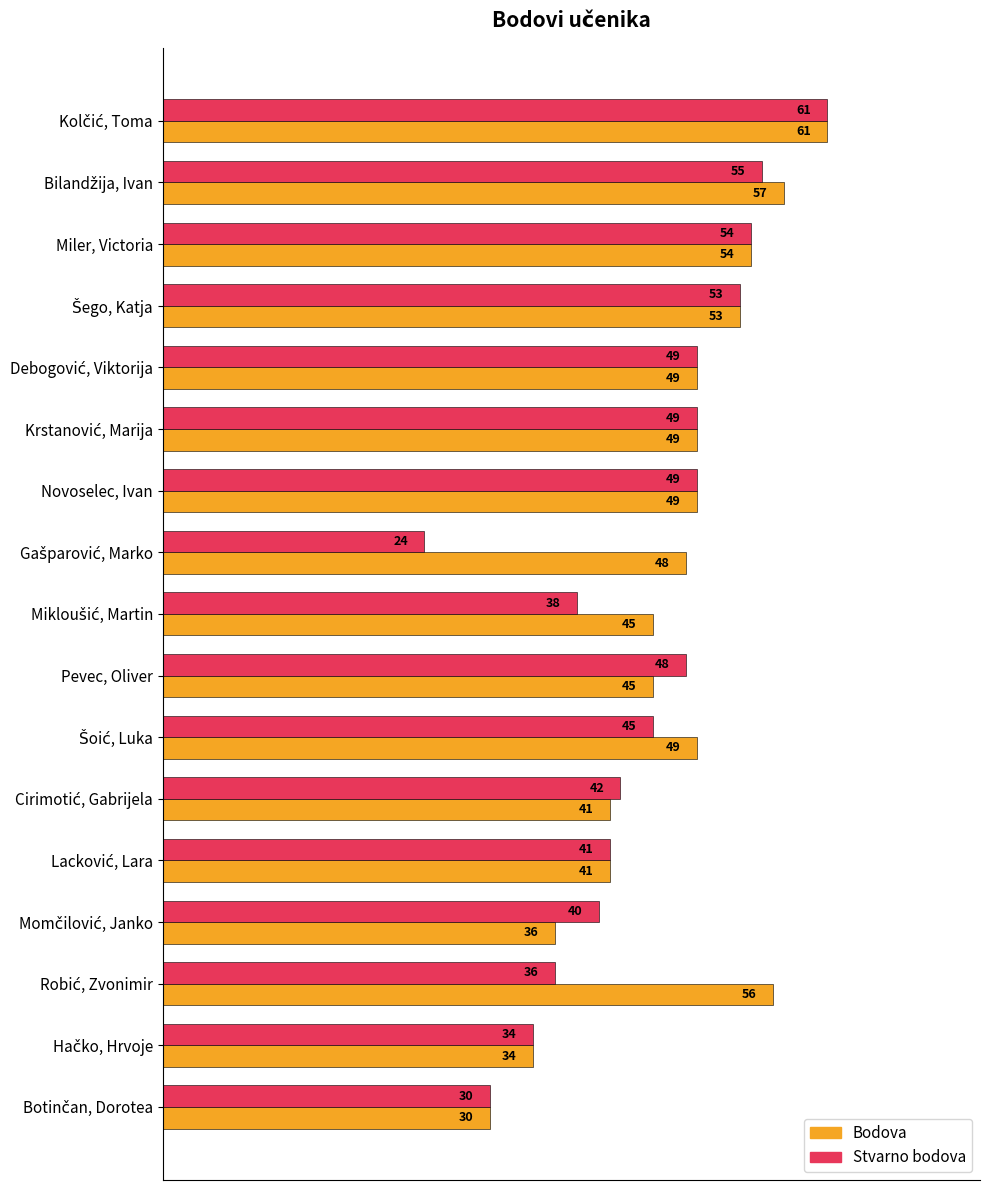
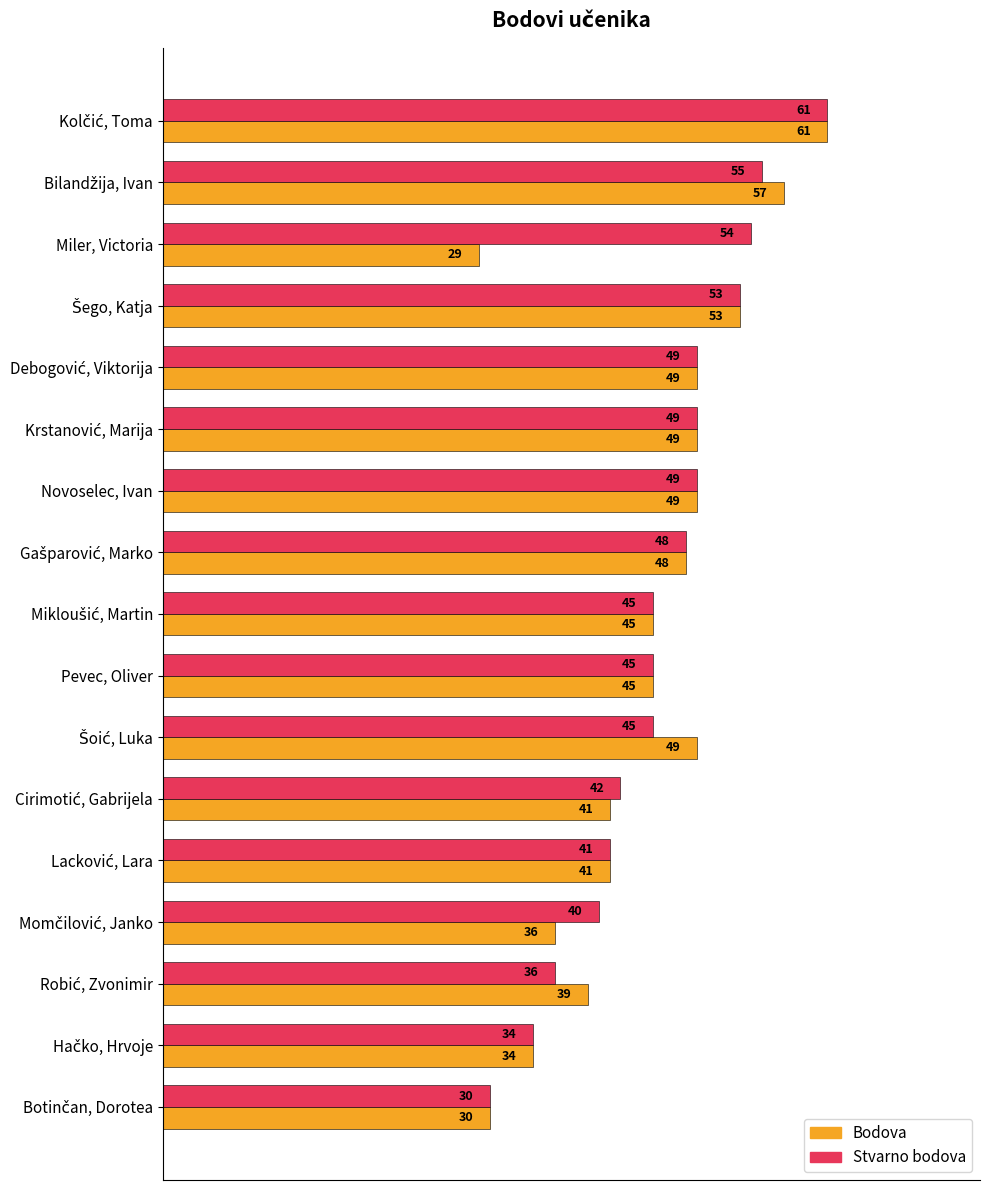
Bodova, Miler, Victoria: 54 -> 29
Stvarno bodova, Gašparović, Marko: 24 -> 48
Stvarno bodova, Mikloušić, Martin: 38 -> 45
Stvarno bodova, Pevec, Oliver: 48 -> 45
Bodova, Robić, Zvonimir: 56 -> 39
